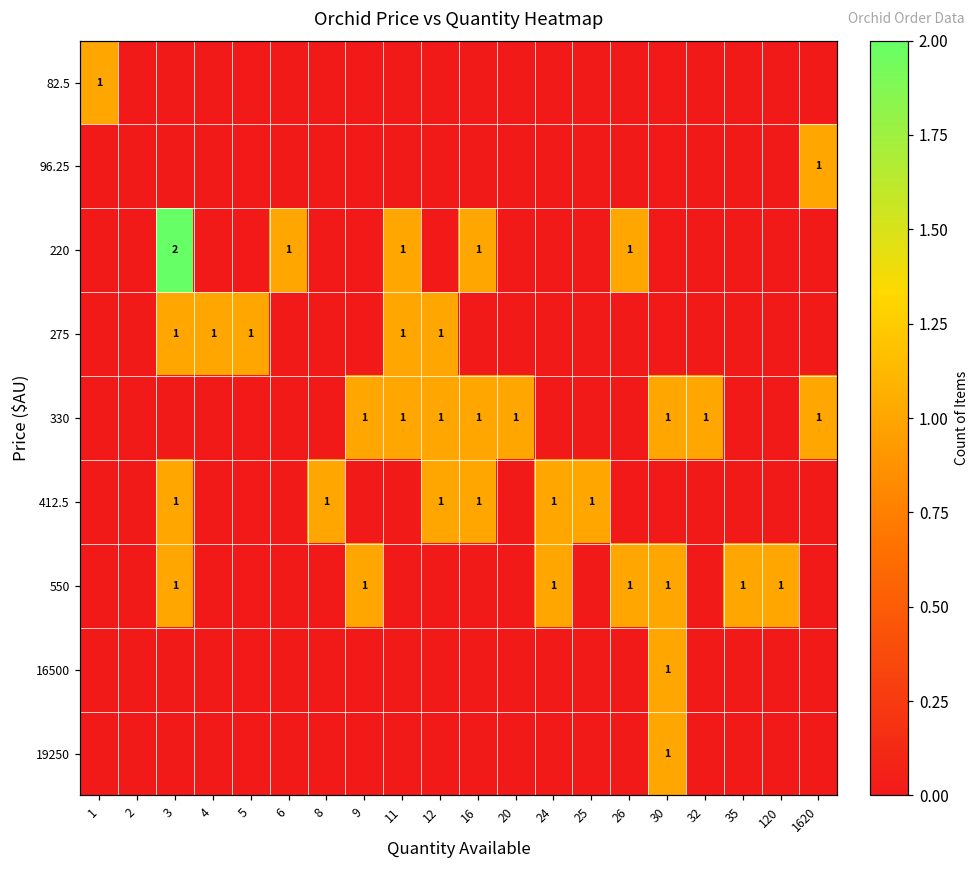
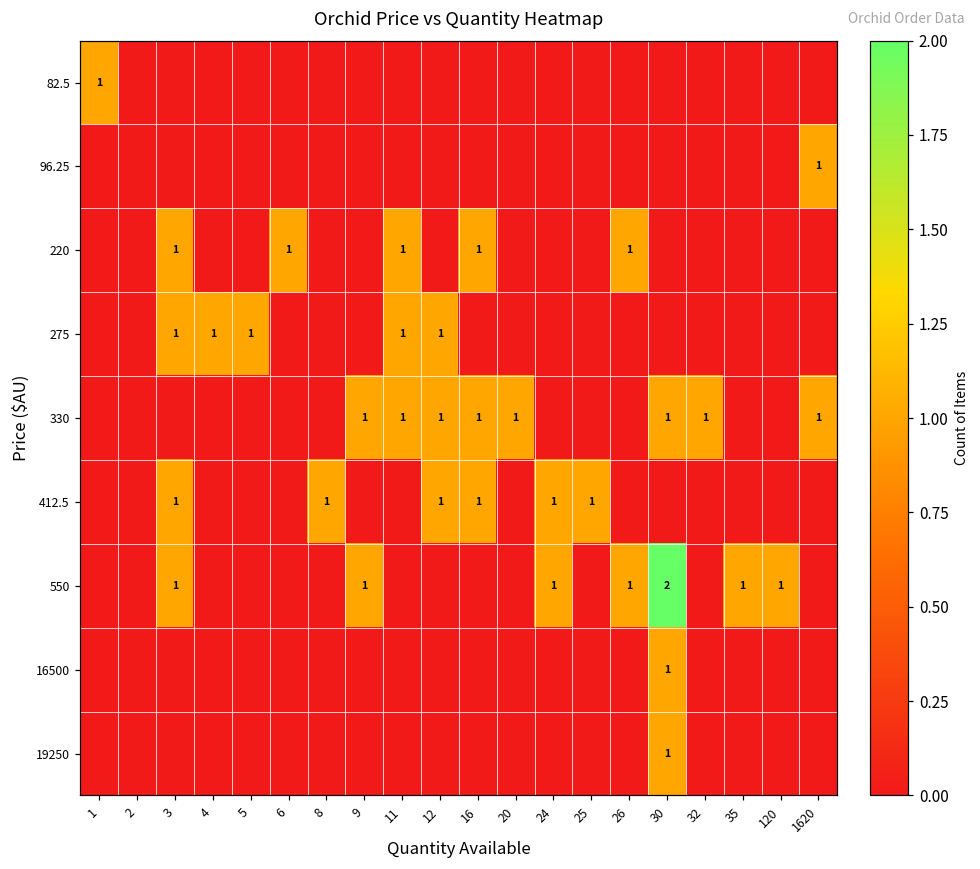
220, 3: 2 -> 1
550, 30: 1 -> 2
